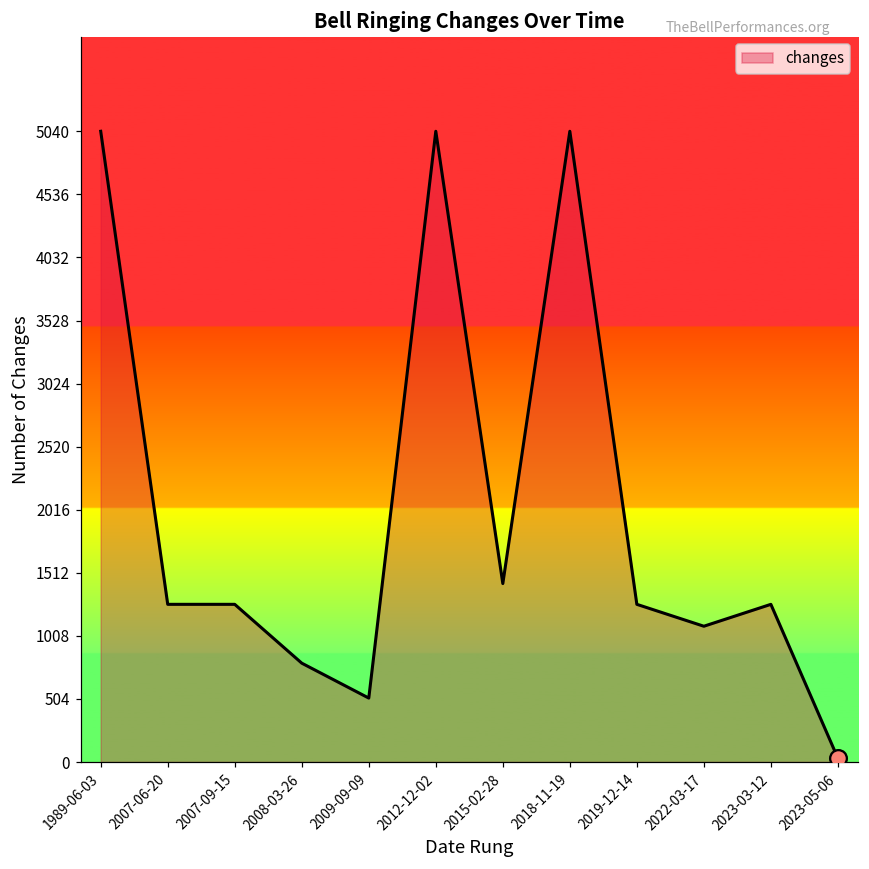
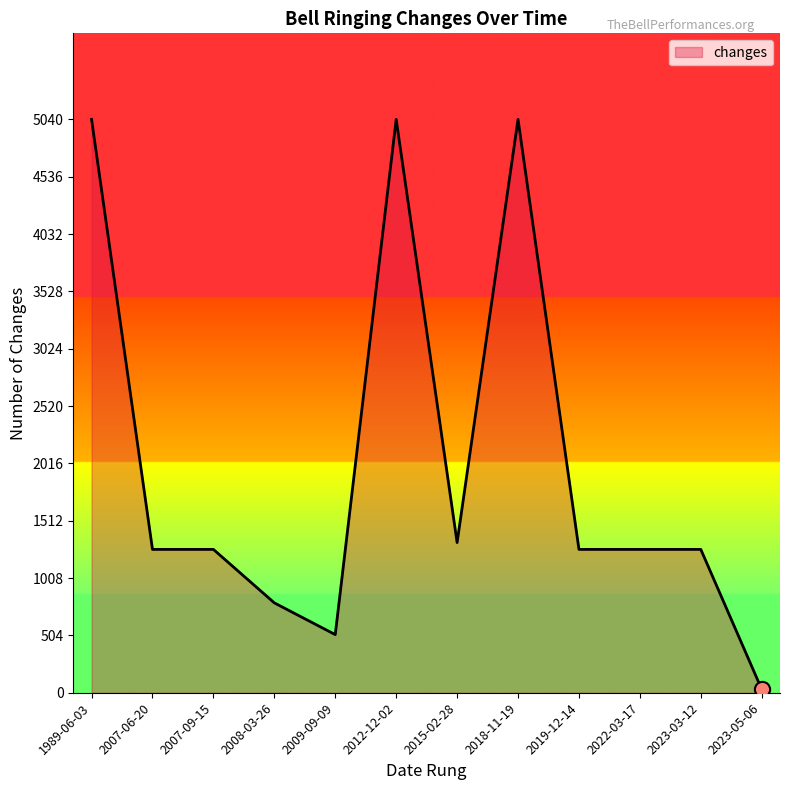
changes, 2015-02-28: 1430 -> 1320
changes, 2022-03-17: 1090 -> 1260
